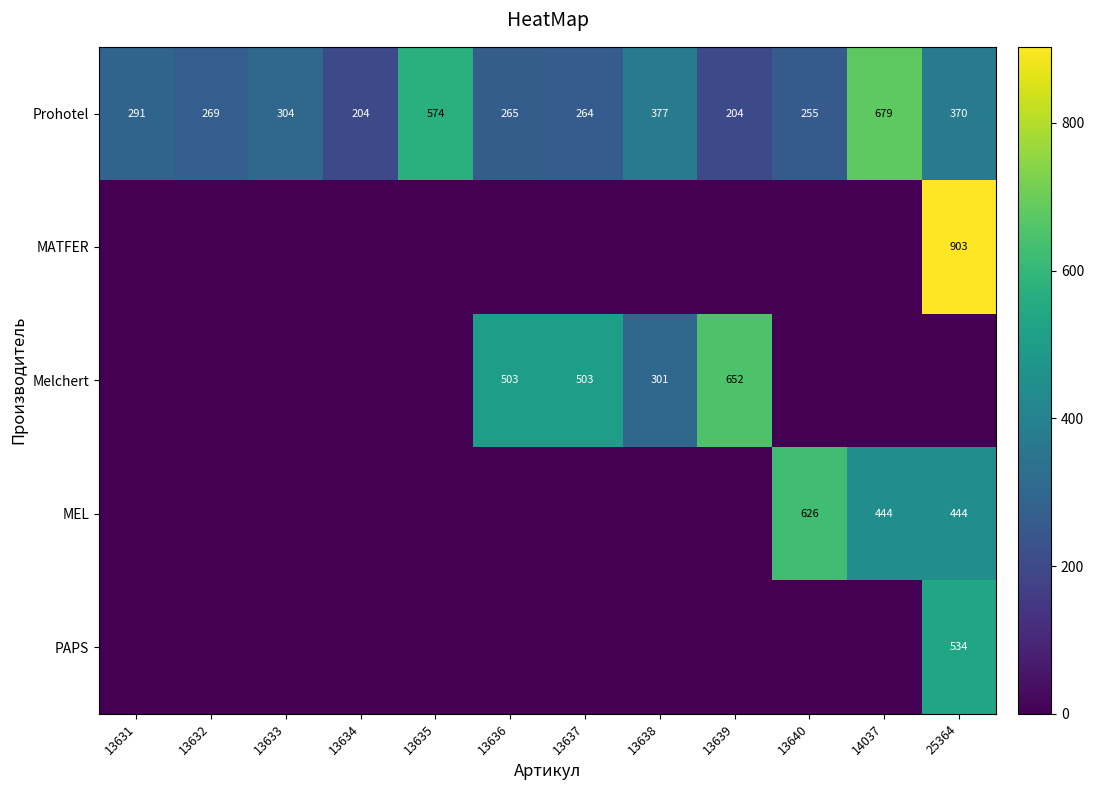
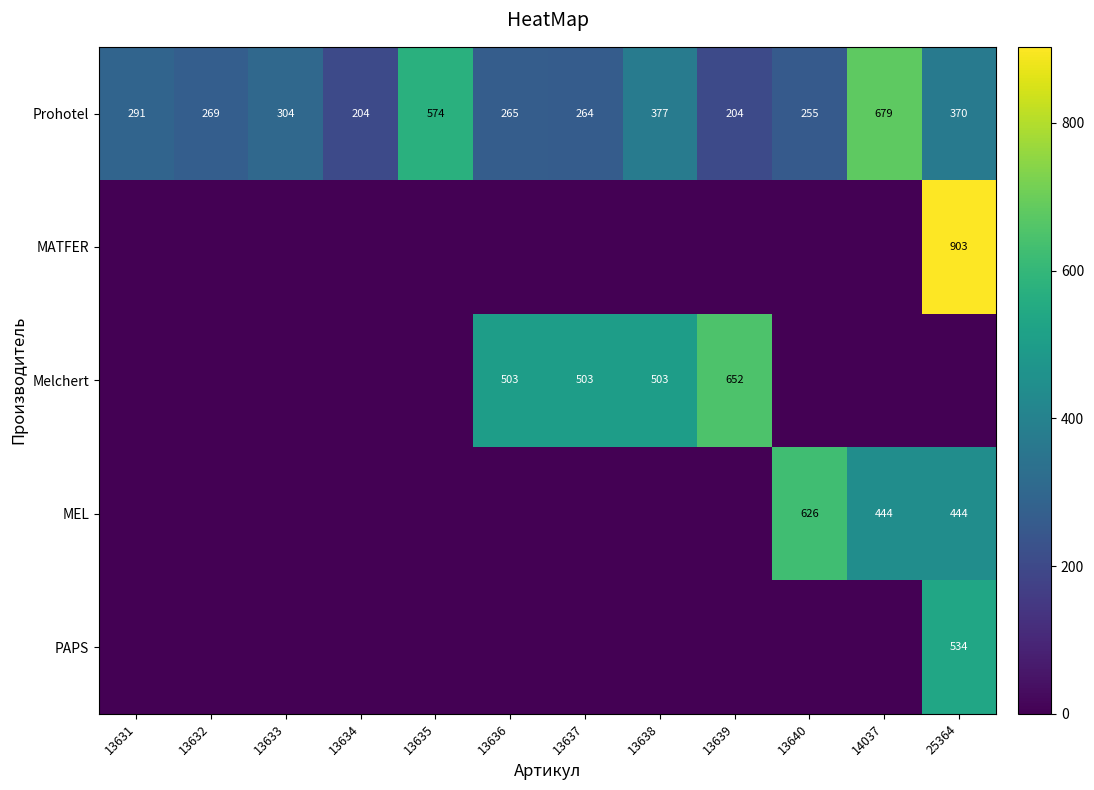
Melchert, 13638: 301 -> 503
